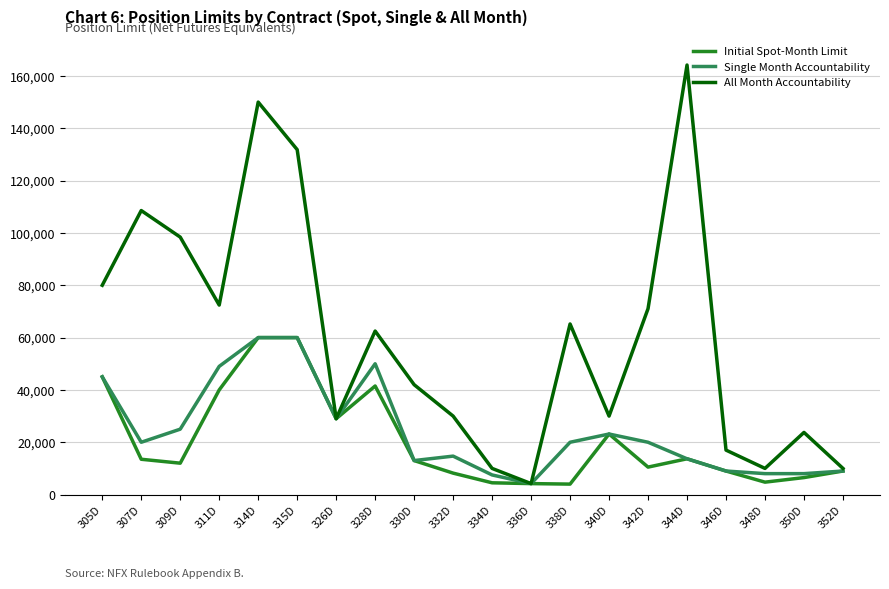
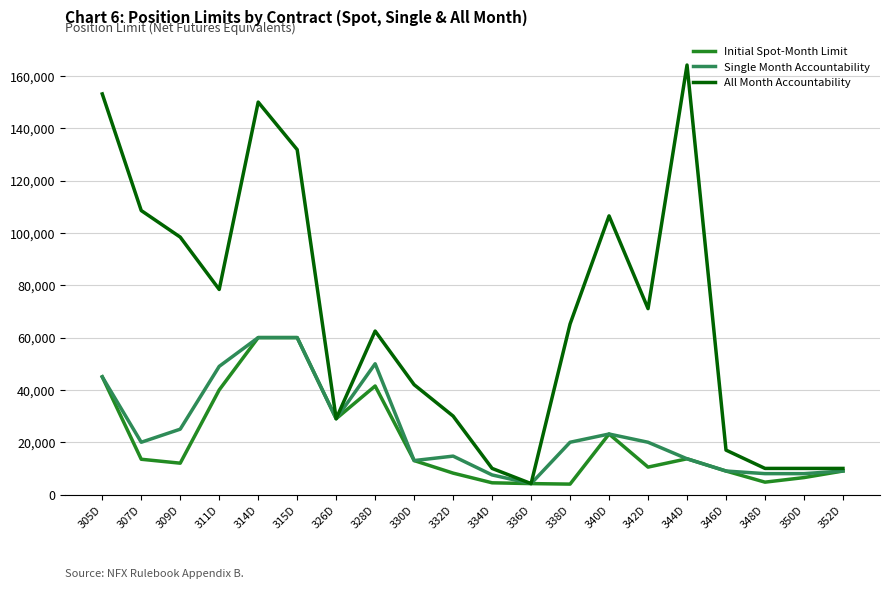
All Month Accountability, 305D: 80,000 -> 153,000
All Month Accountability, 311D: 72,000 -> 78,000
All Month Accountability, 340D: 30,000 -> 107,000
All Month Accountability, 350D: 24,000 -> 10,000
